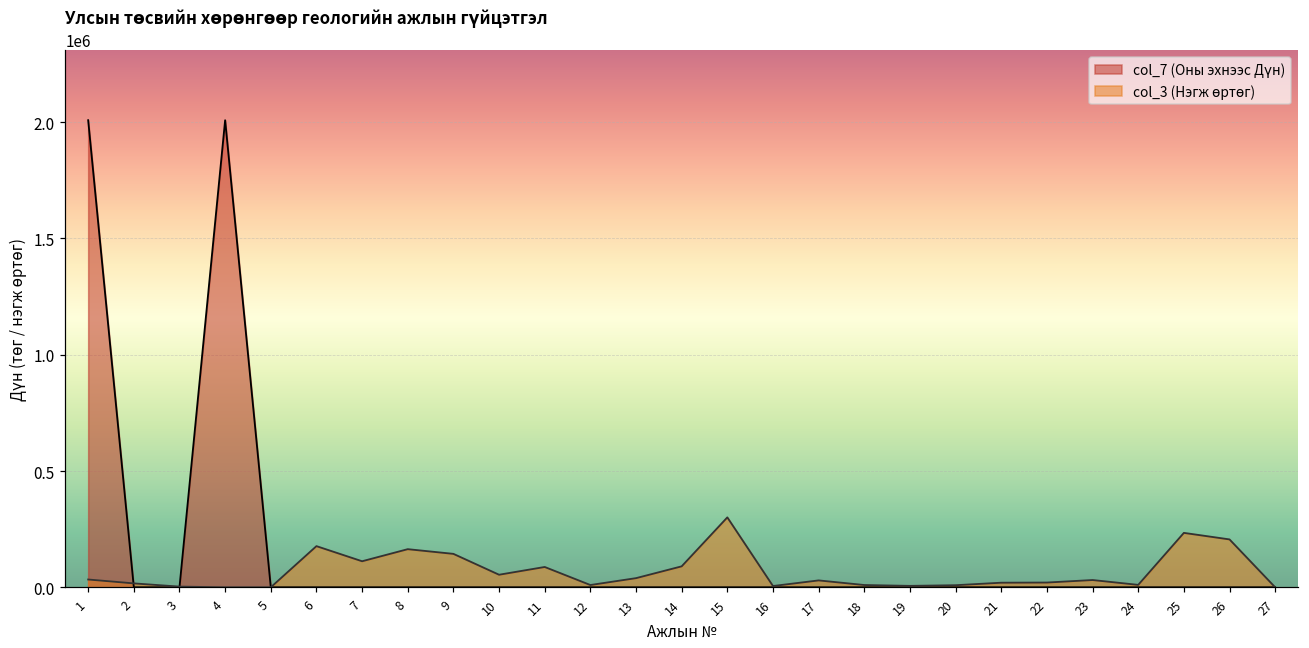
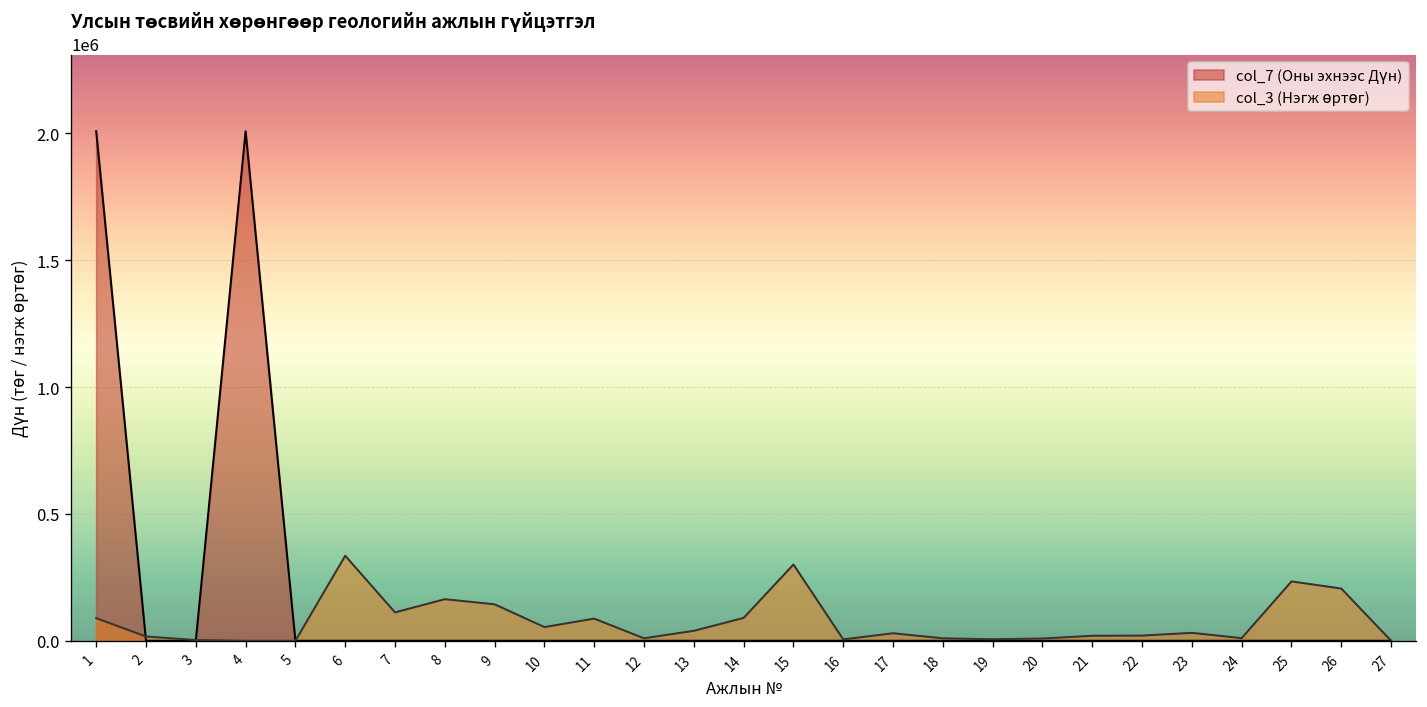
col_3 (Нэгж өртөг), 1: 30000 -> 90000
col_3 (Нэгж өртөг), 6: 180000 -> 340000
